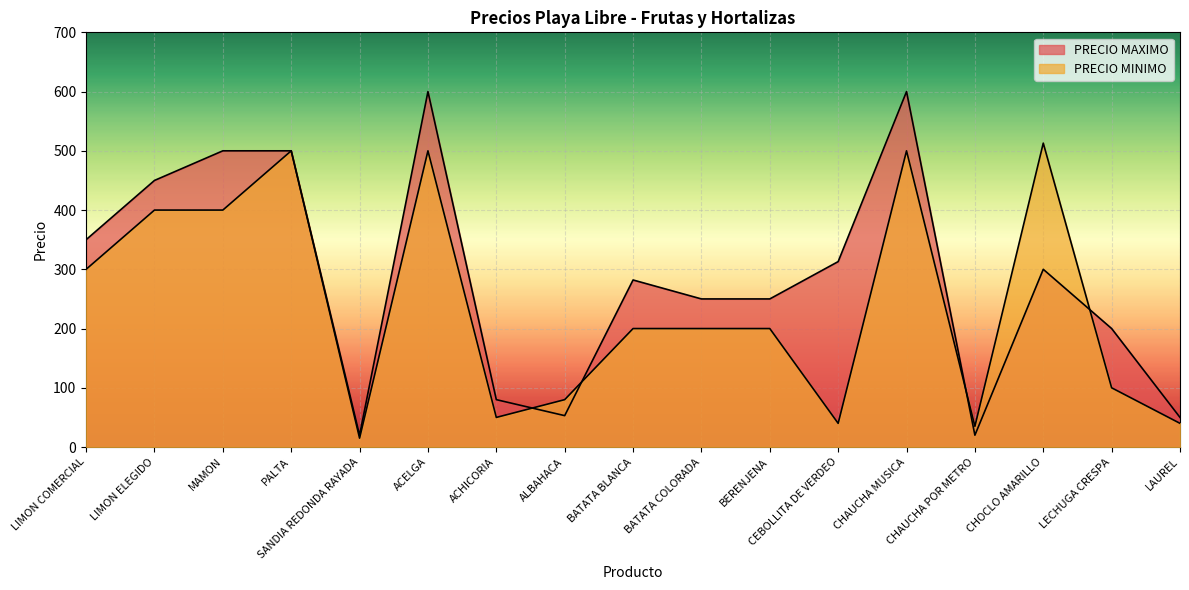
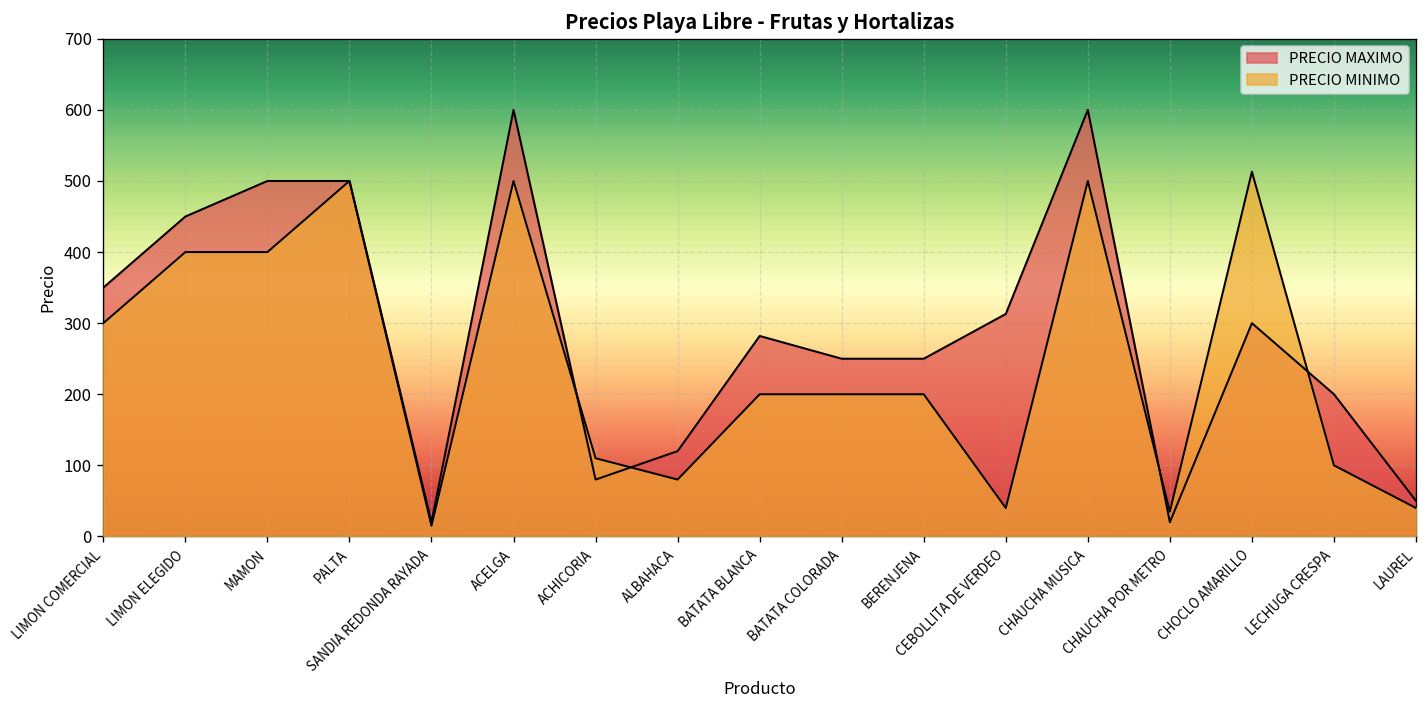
PRECIO MINIMO, ACHICORIA: 50 -> 110
PRECIO MAXIMO, ALBAHACA: 50 -> 120
